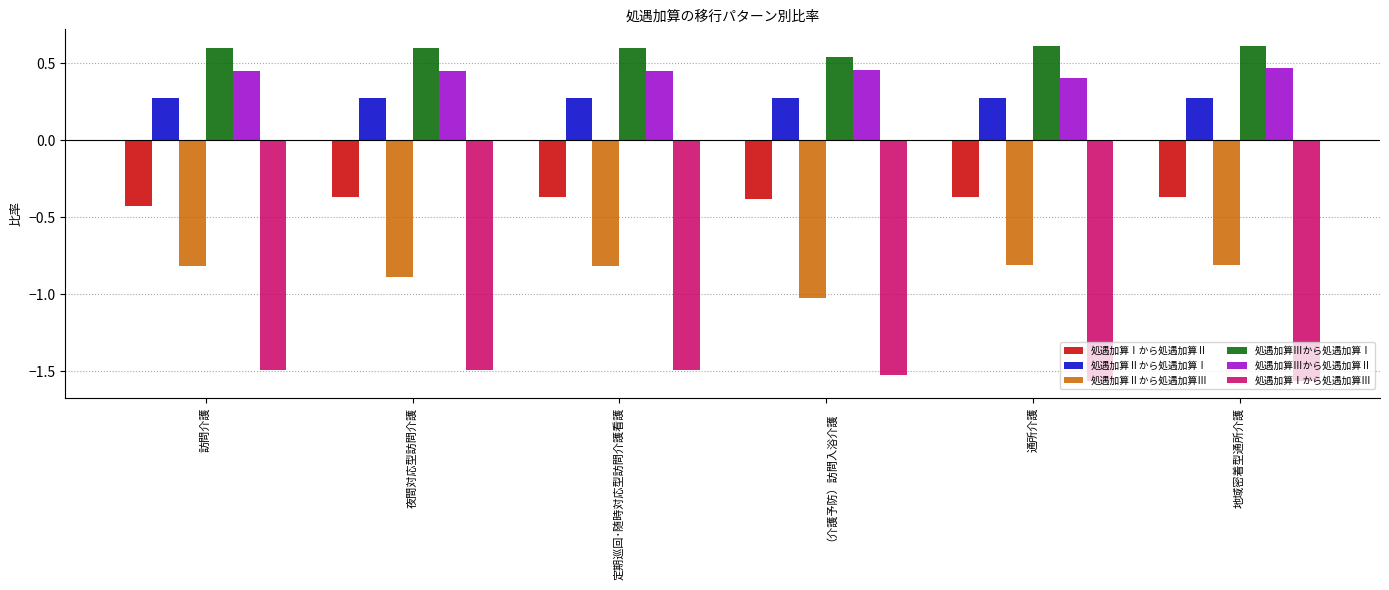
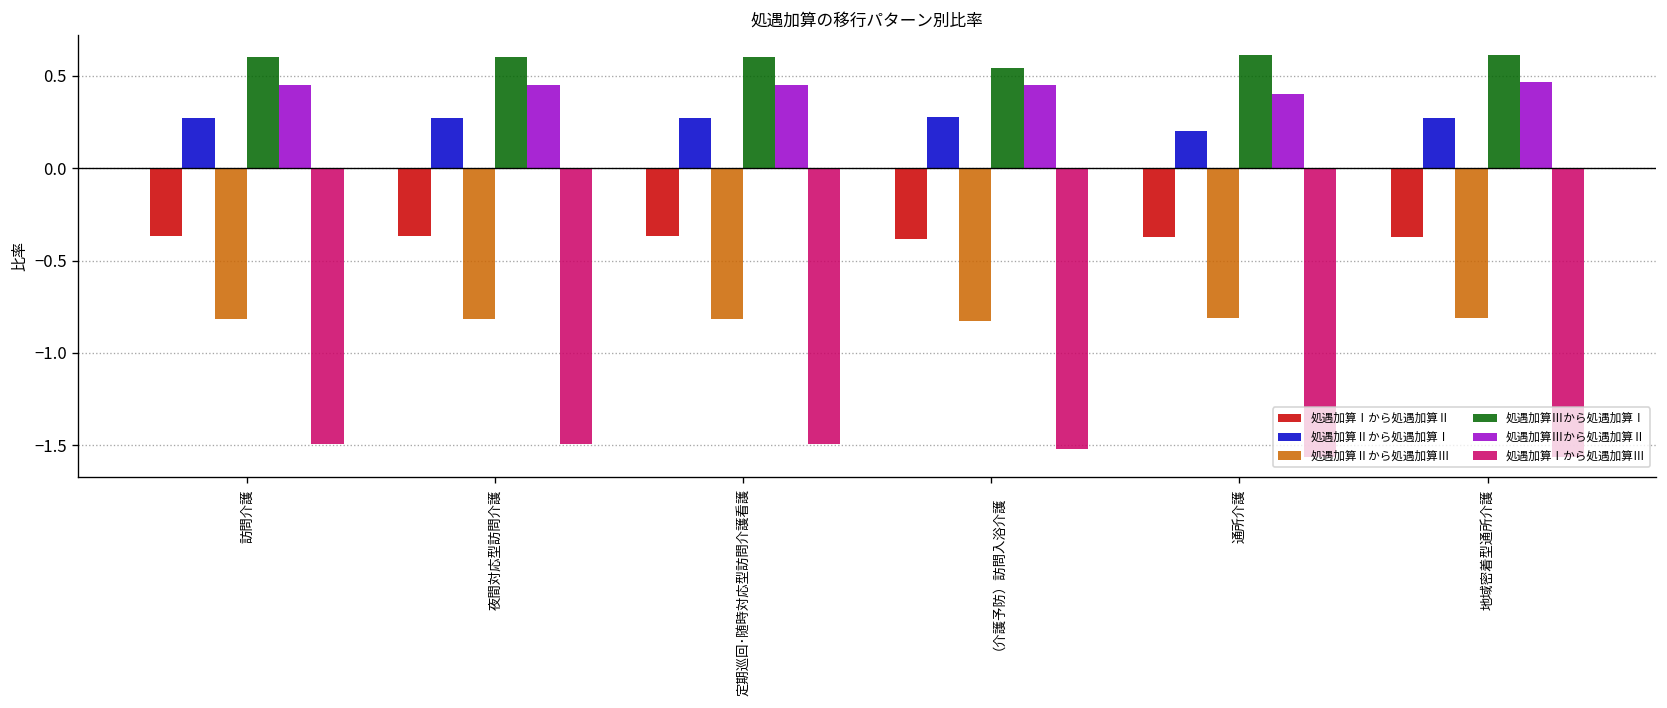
処遇加算Ⅰから処遇加算Ⅱ, 訪問介護: -0.43 -> -0.37
処遇加算Ⅱから処遇加算Ⅲ, 夜間対応型訪問介護: -0.89 -> -0.82
処遇加算Ⅱから処遇加算Ⅲ, （介護予防）訪問入浴介護: -1.03 -> -0.83
処遇加算Ⅱから処遇加算Ⅰ, 通所介護: 0.27 -> 0.20
